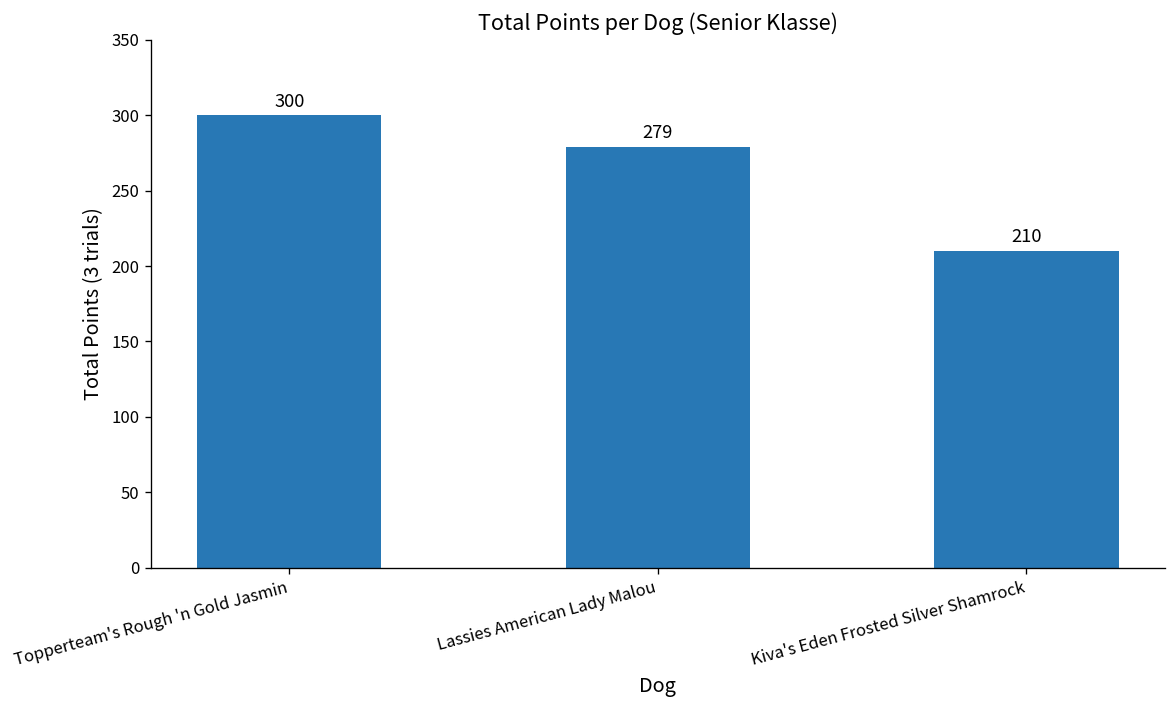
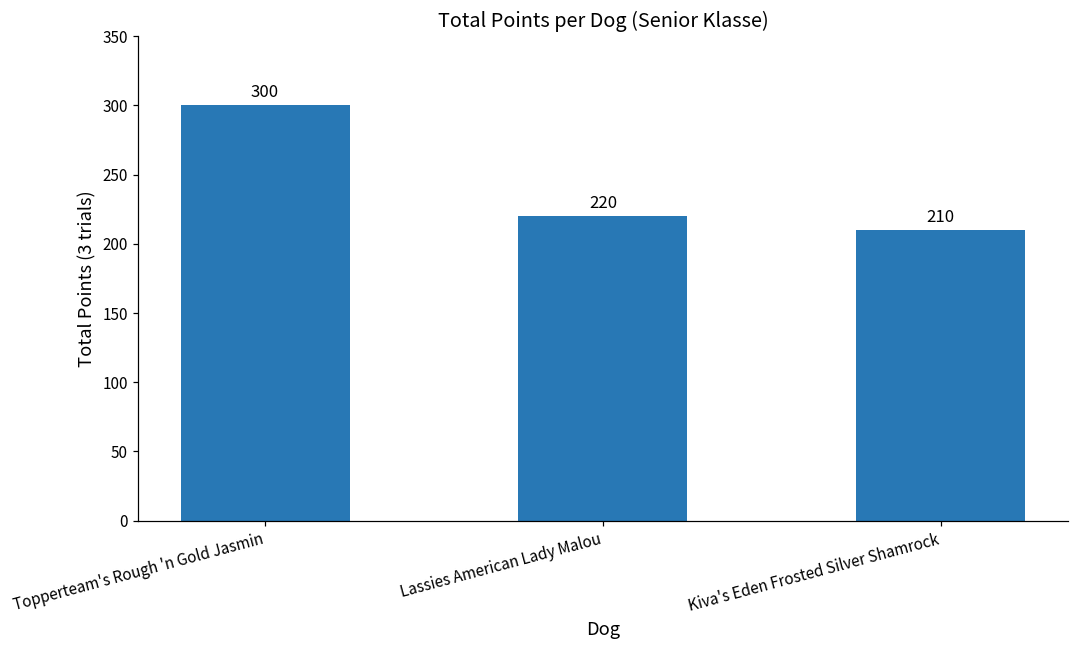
Lassies American Lady Malou: 279 -> 220
